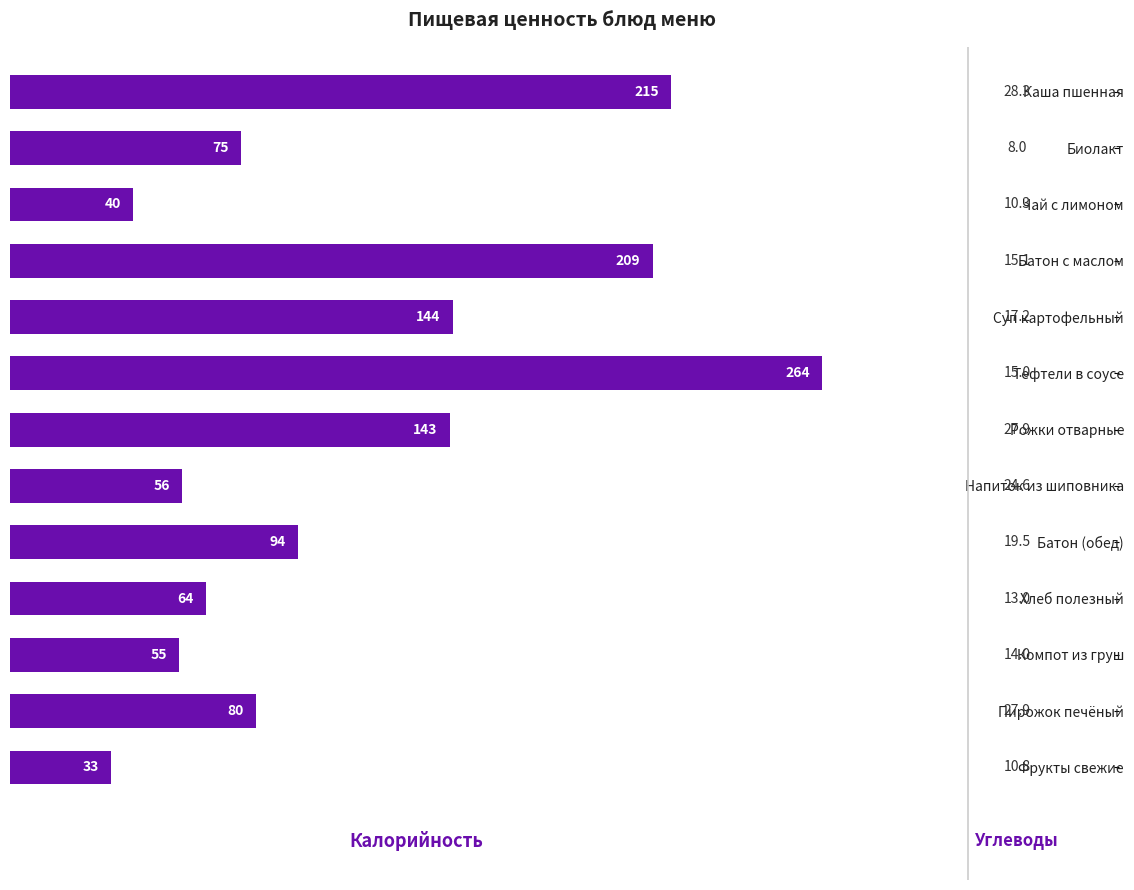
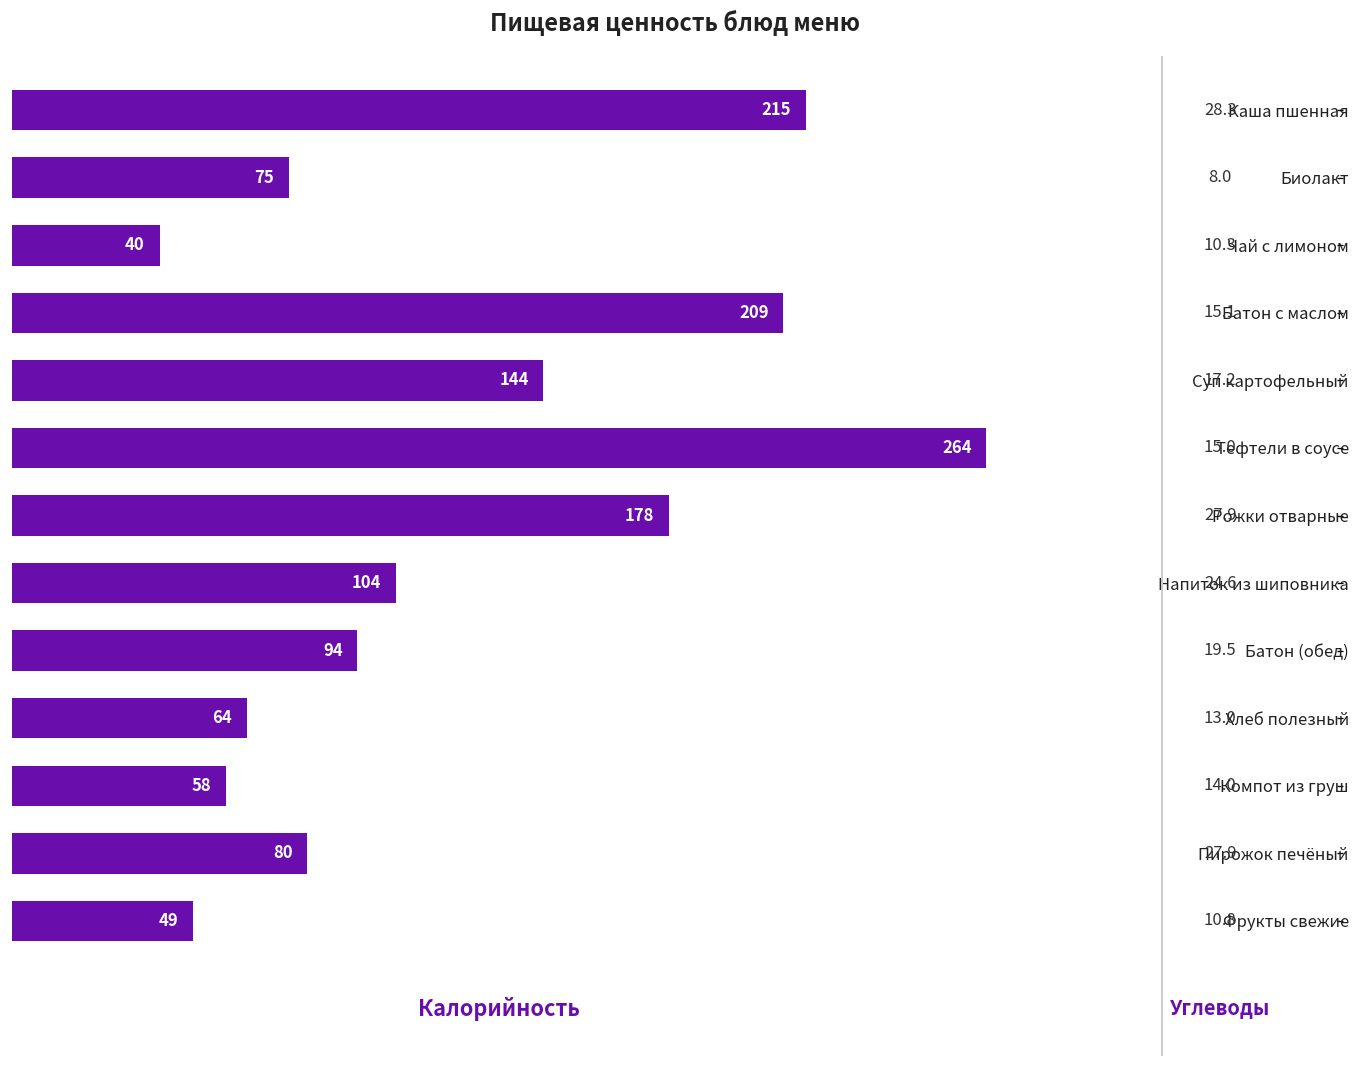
Рожки отварные: 143 -> 178
Напиток из шиповника: 56 -> 104
Компот из груш: 55 -> 58
Фрукты свежие: 33 -> 49
